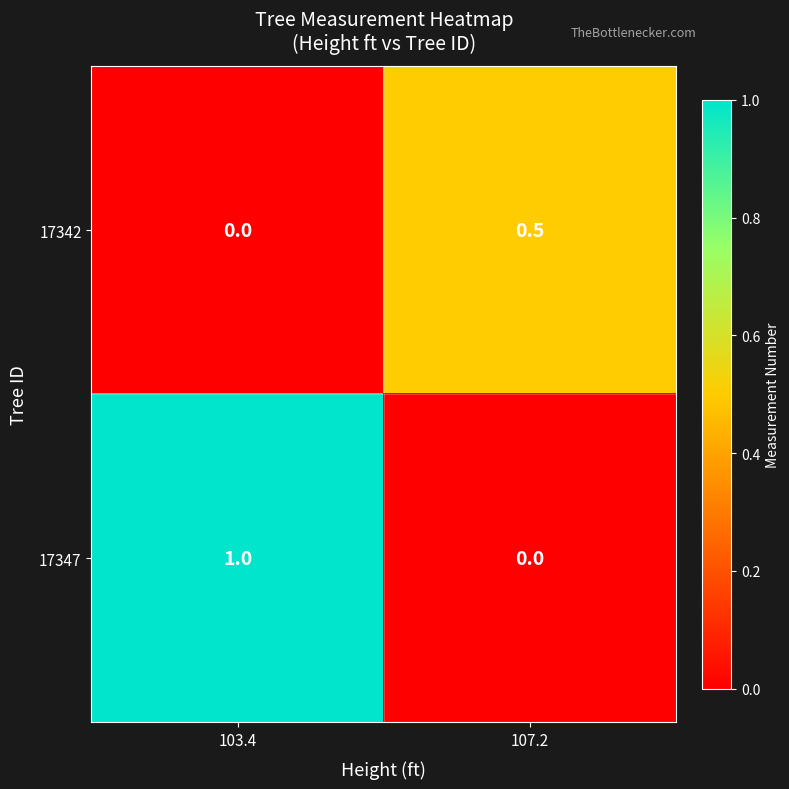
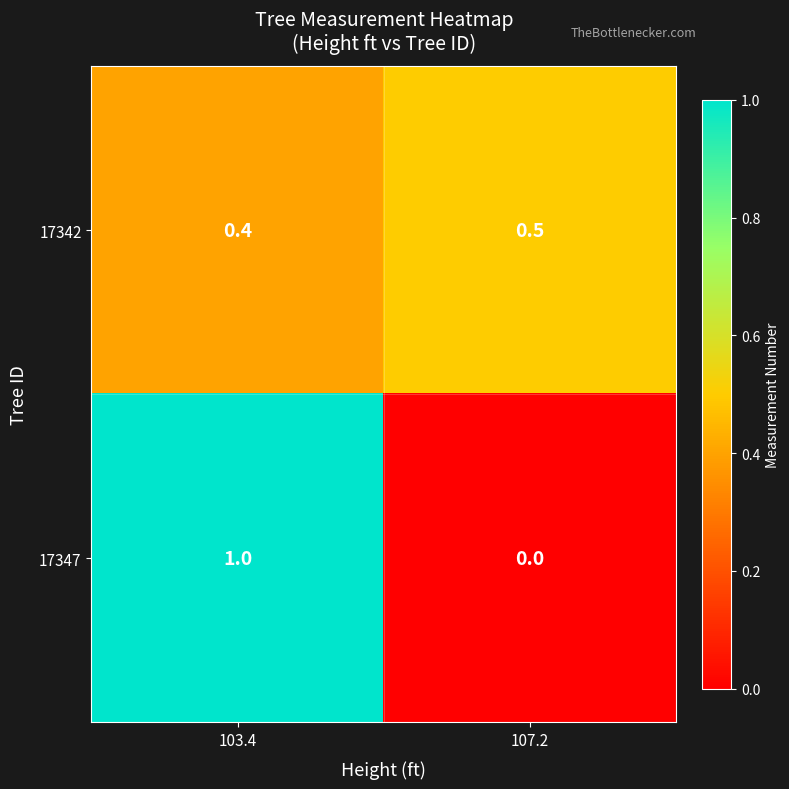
17342, 103.4: 0.0 -> 0.4
